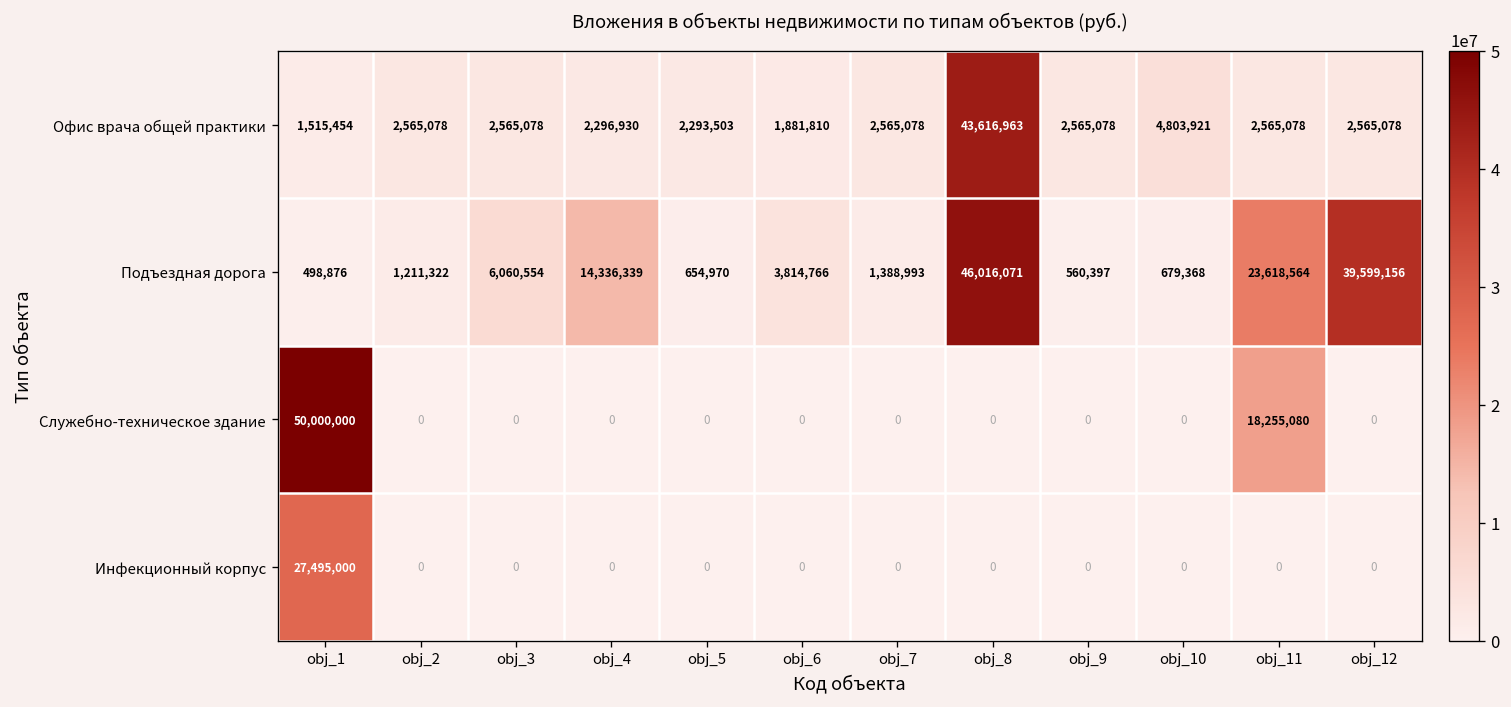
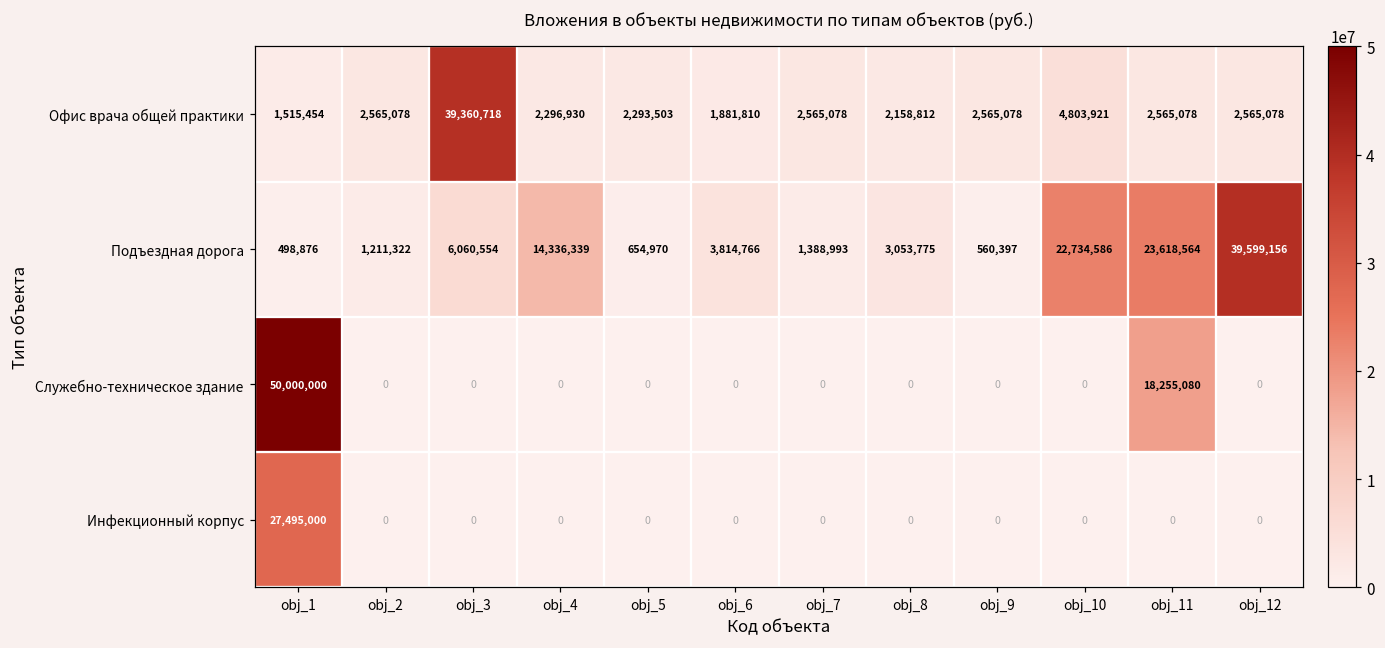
Офис врача общей практики, obj_3: 2,565,078 -> 39,360,718
Офис врача общей практики, obj_8: 43,616,963 -> 2,158,812
Подъездная дорога, obj_8: 46,016,071 -> 3,053,775
Подъездная дорога, obj_10: 679,368 -> 22,734,586
